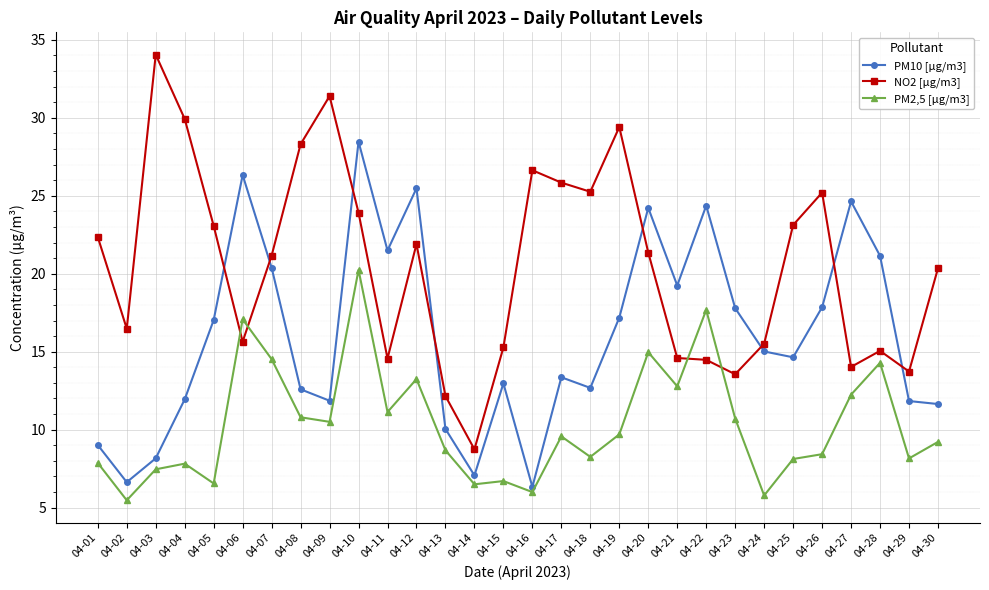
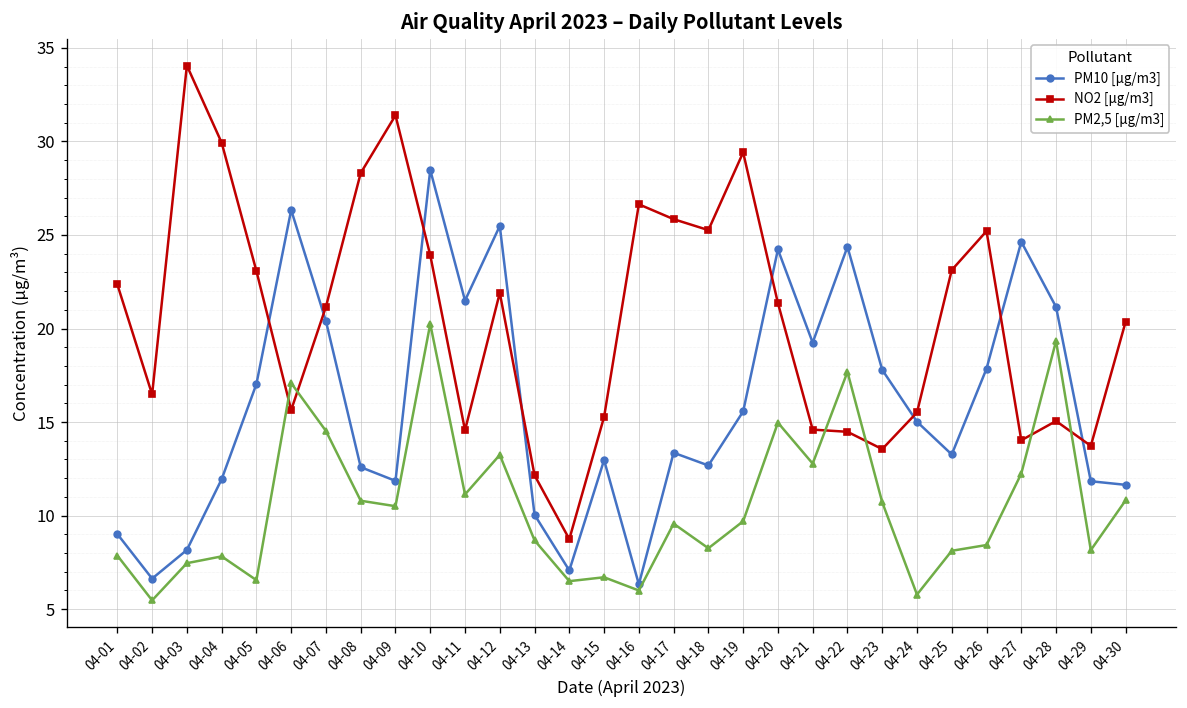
PM10 [µg/m3], 04-19: 17.2 -> 15.6
PM10 [µg/m3], 04-25: 14.6 -> 13.3
PM2,5 [µg/m3], 04-28: 14.3 -> 19.3
PM2,5 [µg/m3], 04-30: 9.2 -> 10.8
